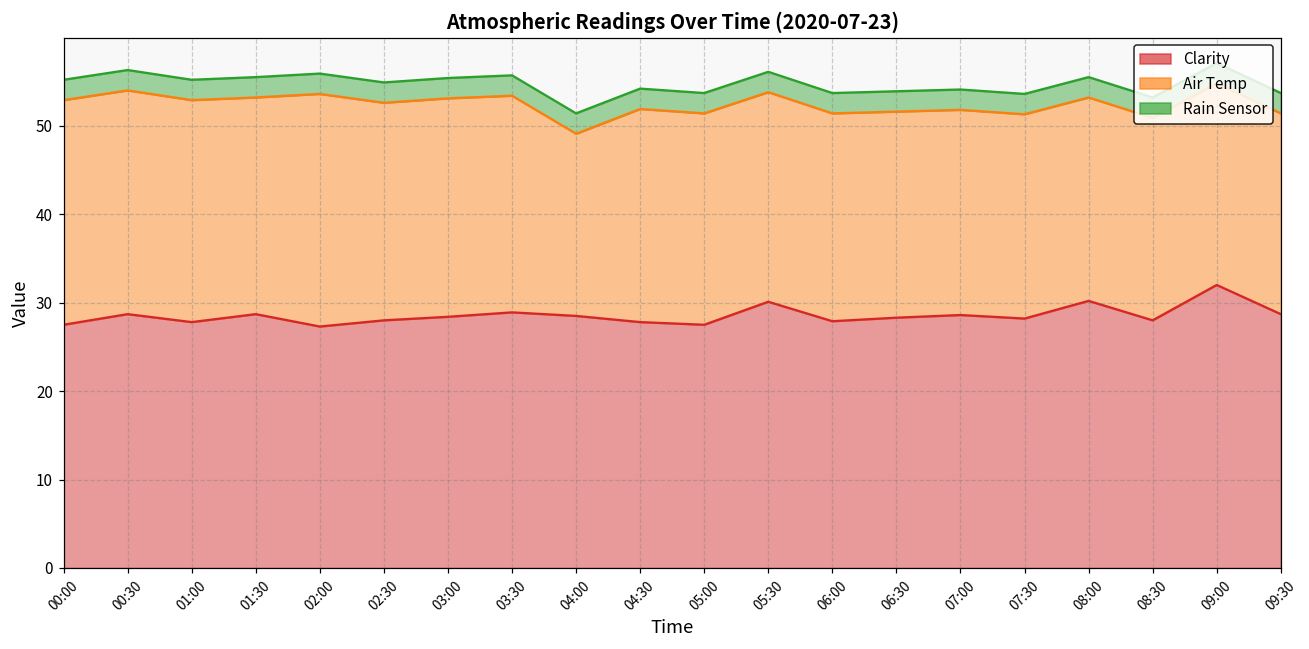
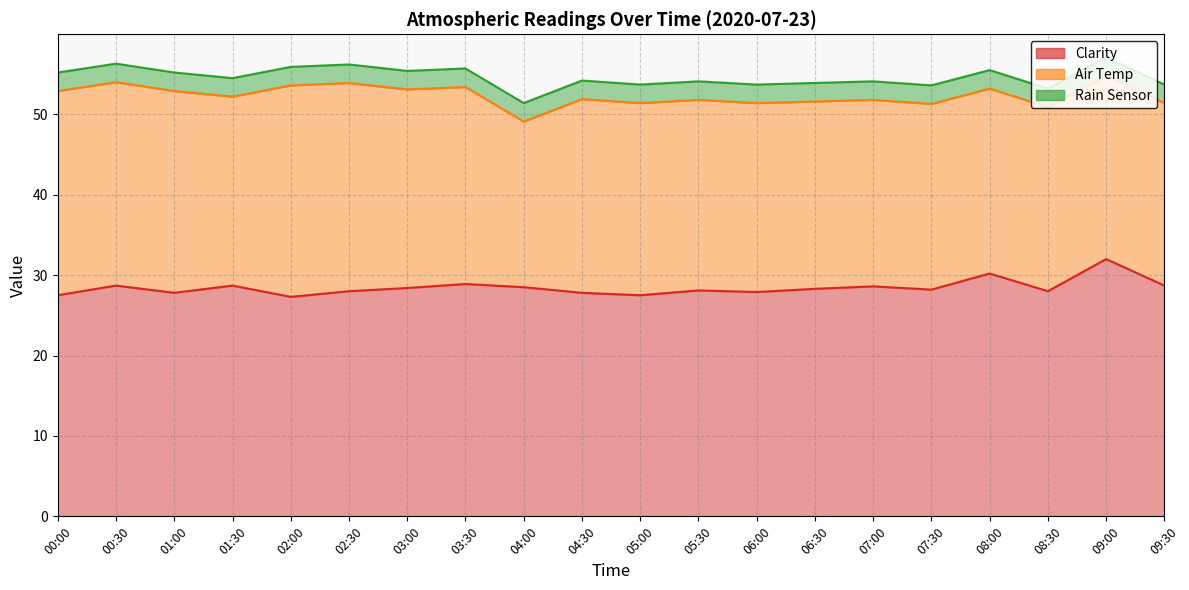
Air Temp, 01:30: 25 -> 24
Air Temp, 02:30: 25 -> 26
Clarity, 05:30: 30 -> 28
